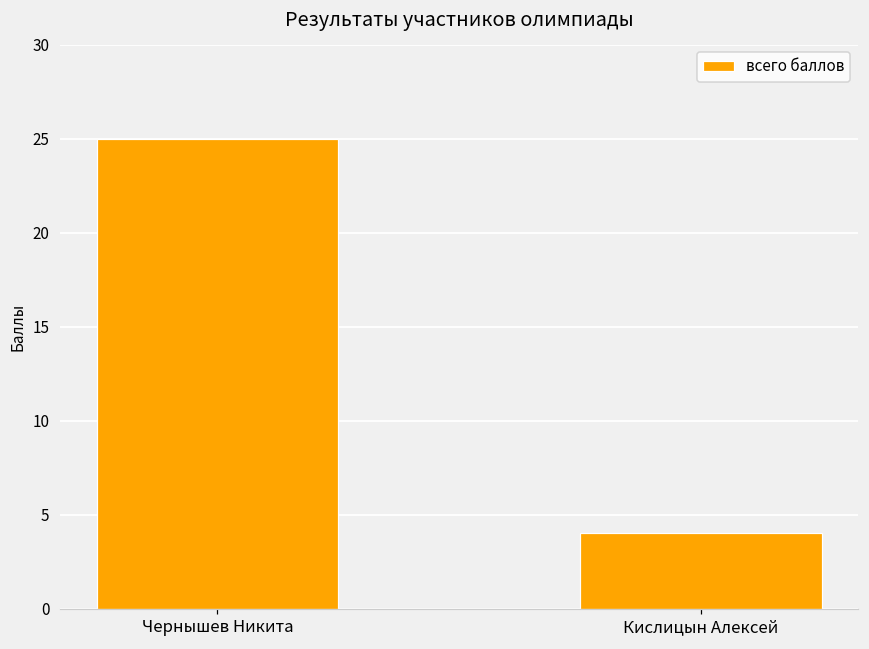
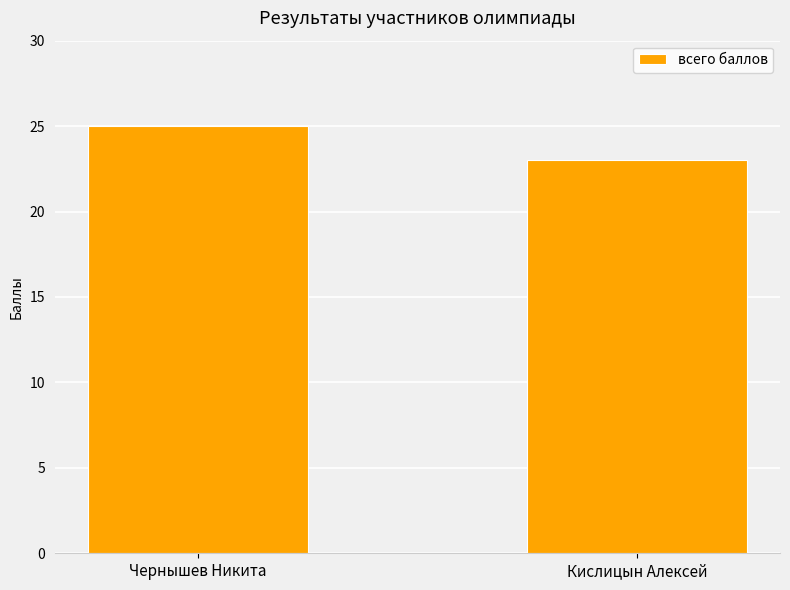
Кислицын Алексей: 4 -> 23
